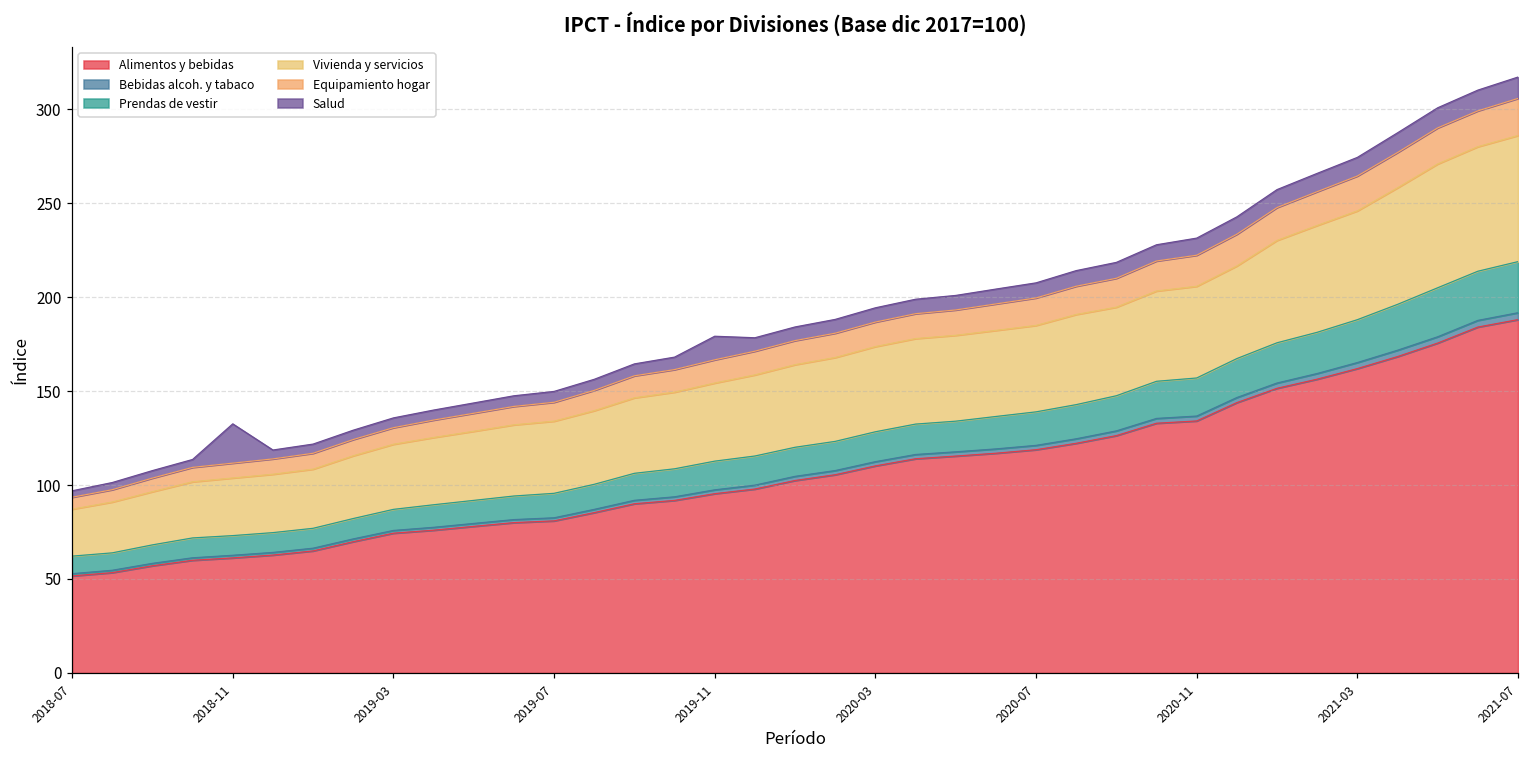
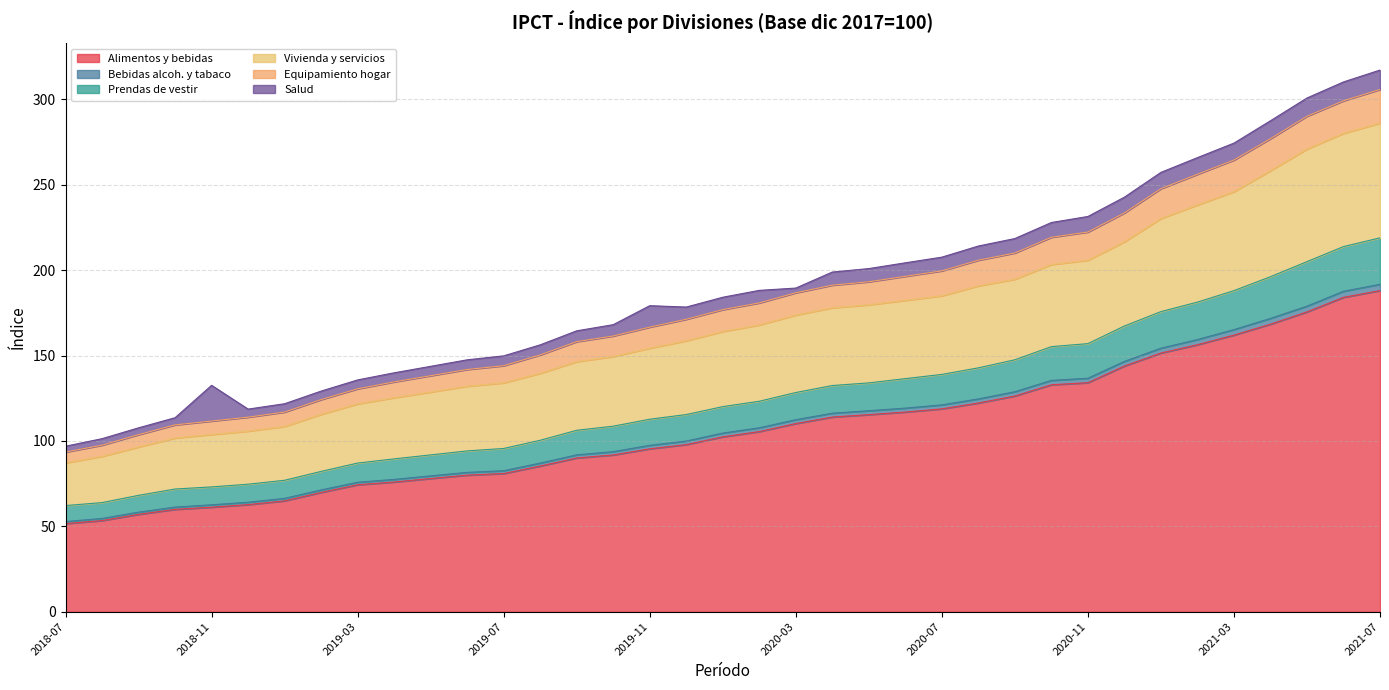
Salud, 2020-03: 8 -> 3
